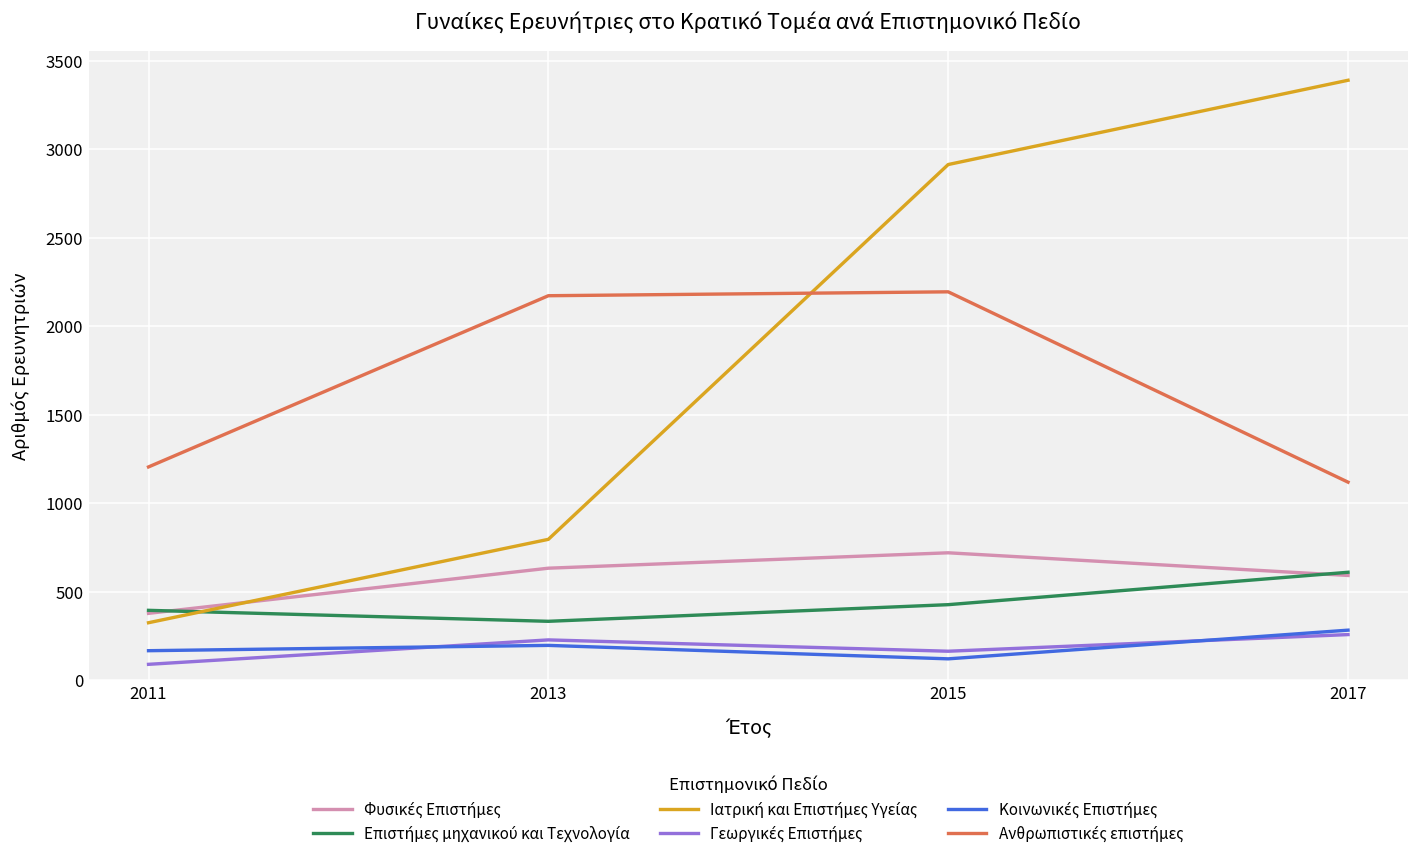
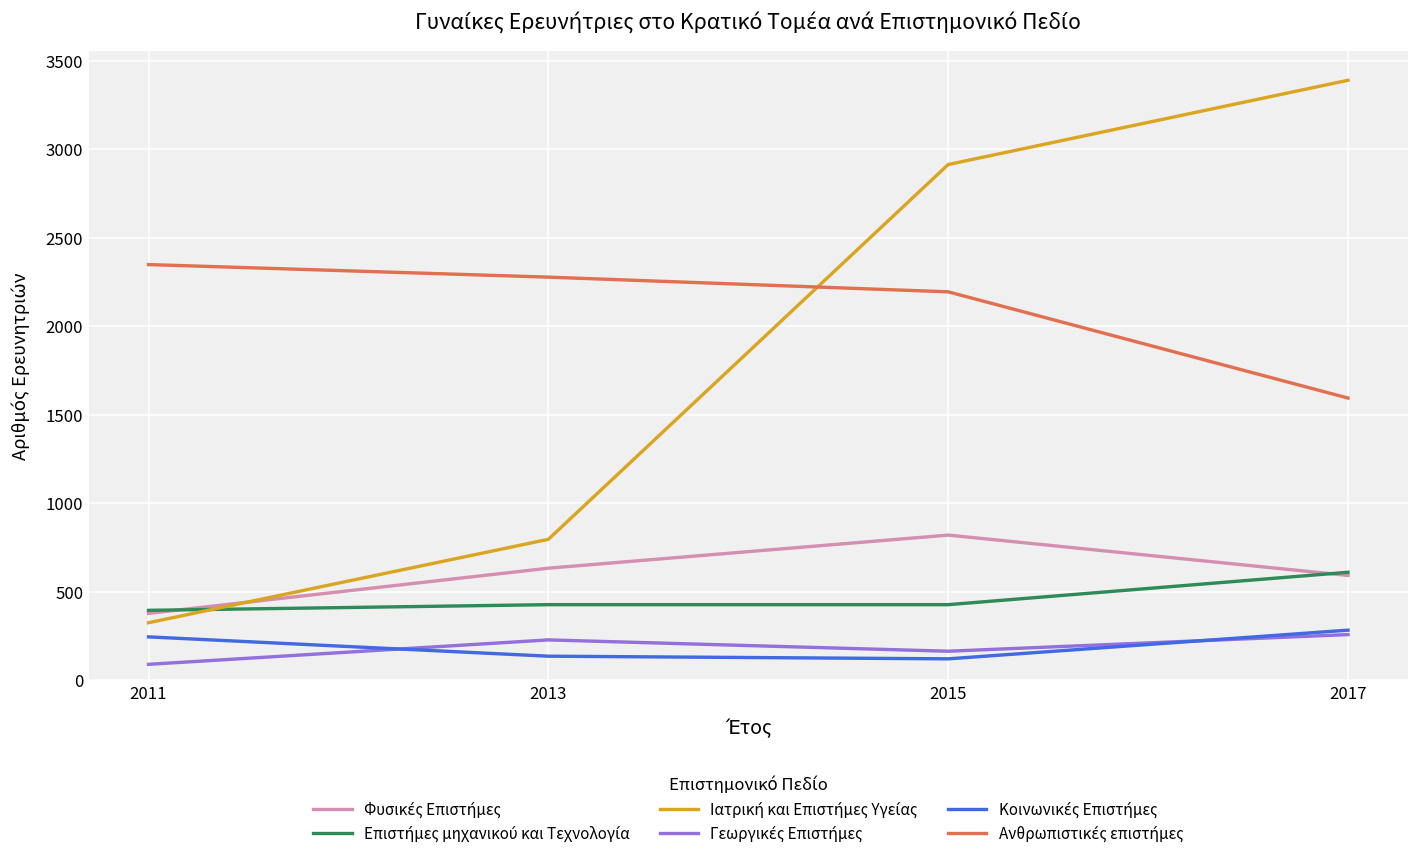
Κοινωνικές Επιστήμες, 2011: 170 -> 250
Ανθρωπιστικές επιστήμες, 2011: 1210 -> 2350
Επιστήμες μηχανικού και Τεχνολογία, 2013: 330 -> 430
Κοινωνικές Επιστήμες, 2013: 200 -> 140
Ανθρωπιστικές επιστήμες, 2013: 2170 -> 2280
Φυσικές Επιστήμες, 2015: 720 -> 820
Ανθρωπιστικές επιστήμες, 2017: 1120 -> 1600
